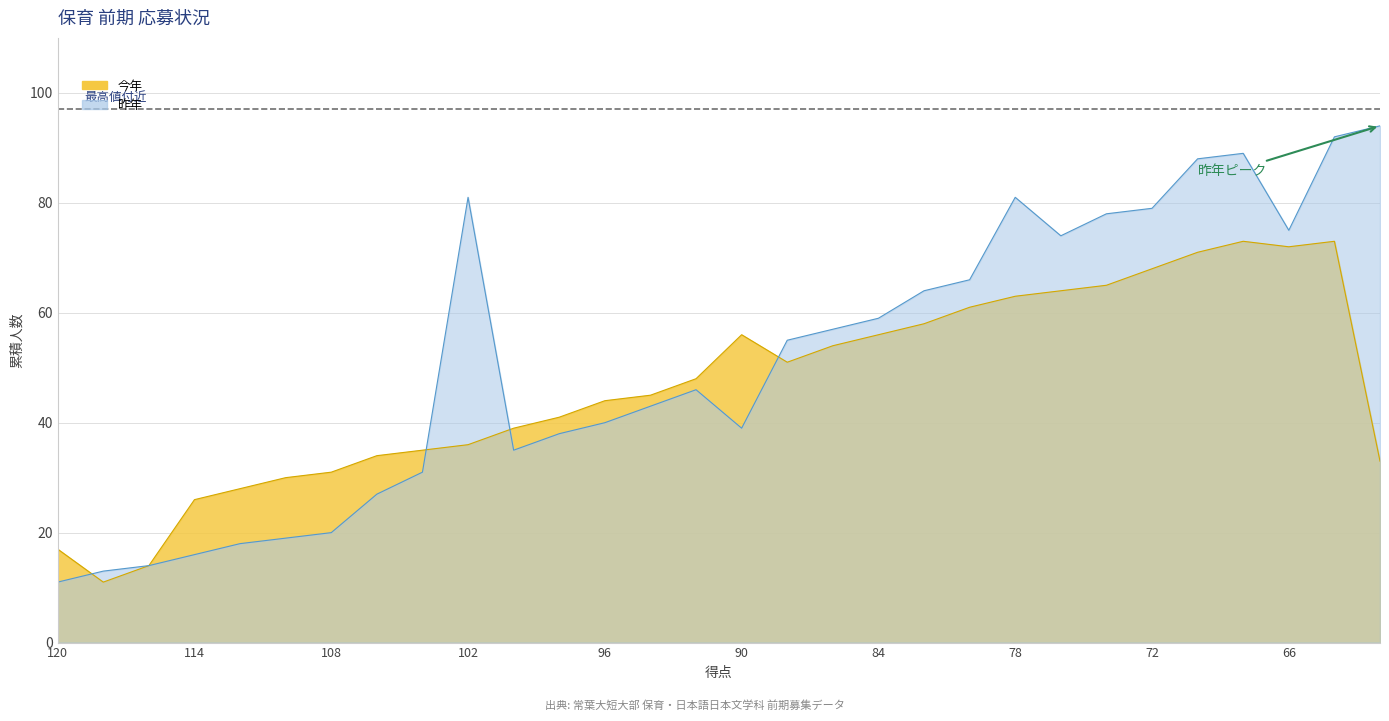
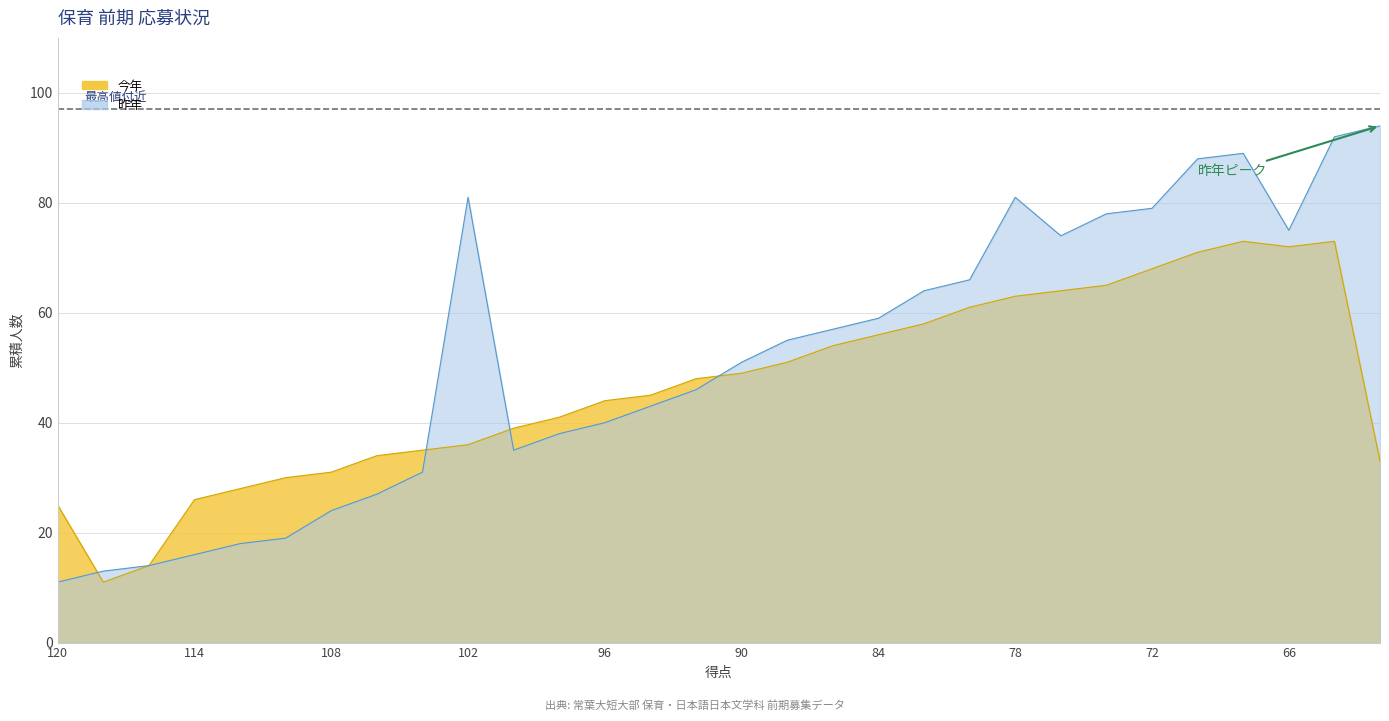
今年, 120: 17 -> 25
昨年, 108: 20 -> 24
今年, 90: 56 -> 49
昨年, 90: 39 -> 51
